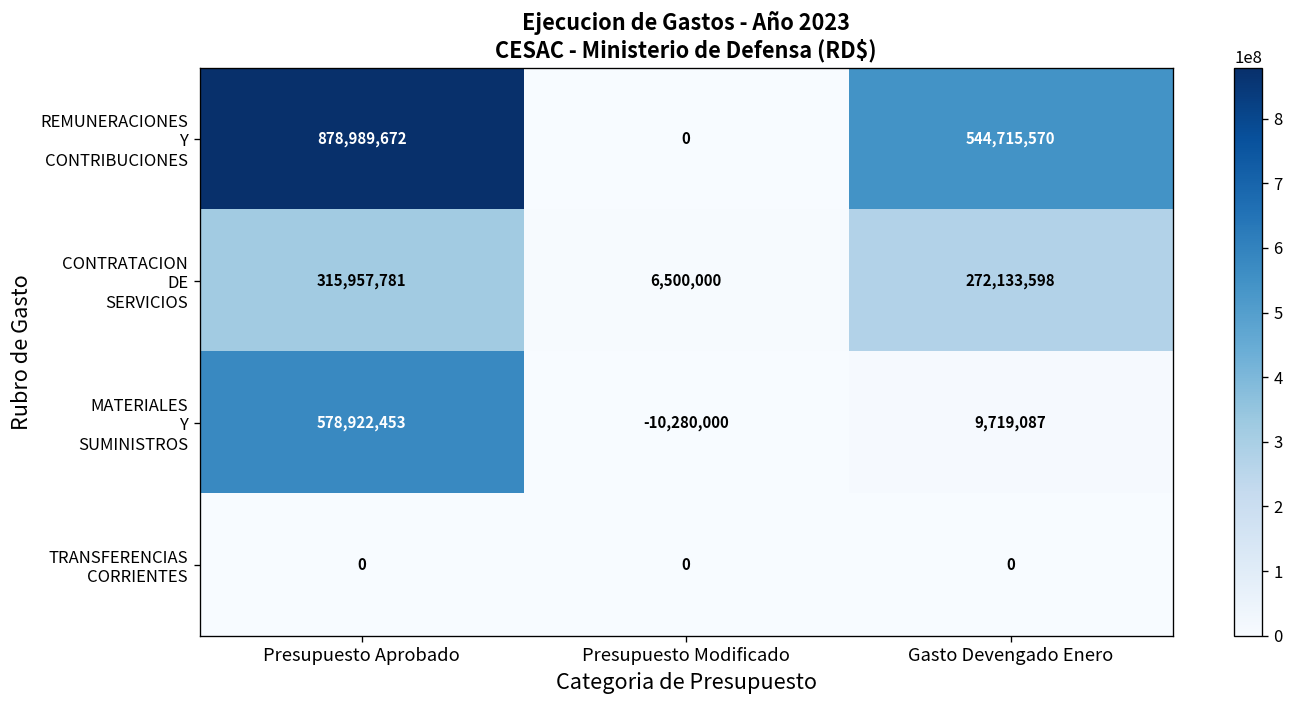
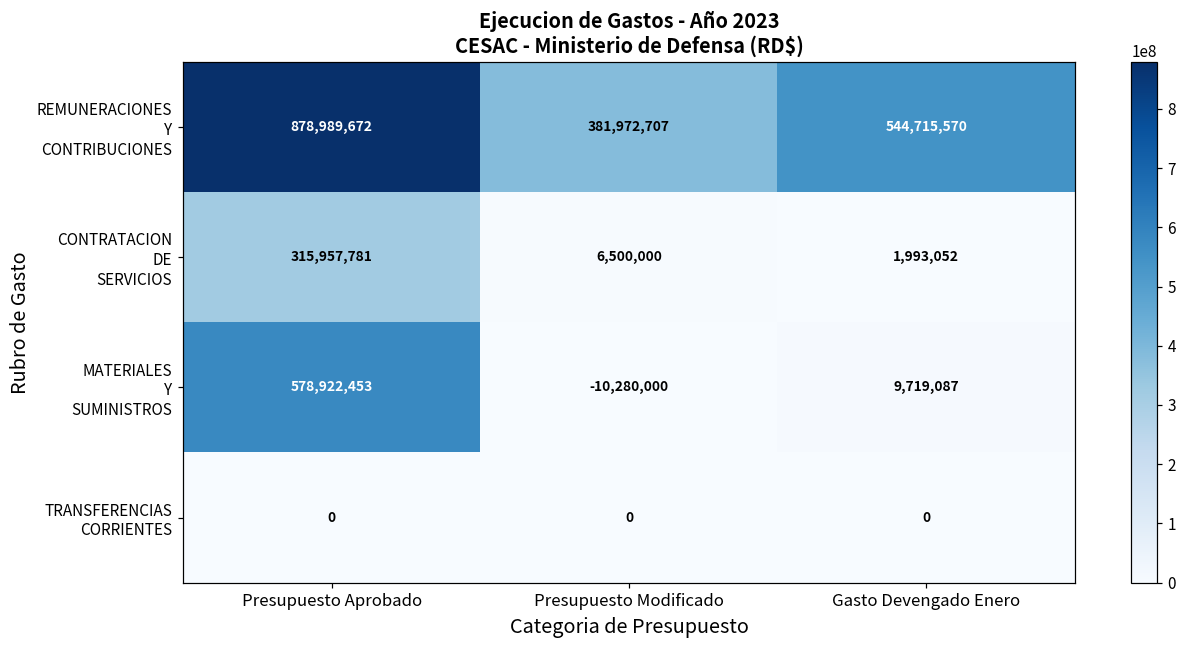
REMUNERACIONES Y CONTRIBUCIONES, Presupuesto Modificado: 0 -> 381,972,707
CONTRATACION DE SERVICIOS, Gasto Devengado Enero: 272,133,598 -> 1,993,052
